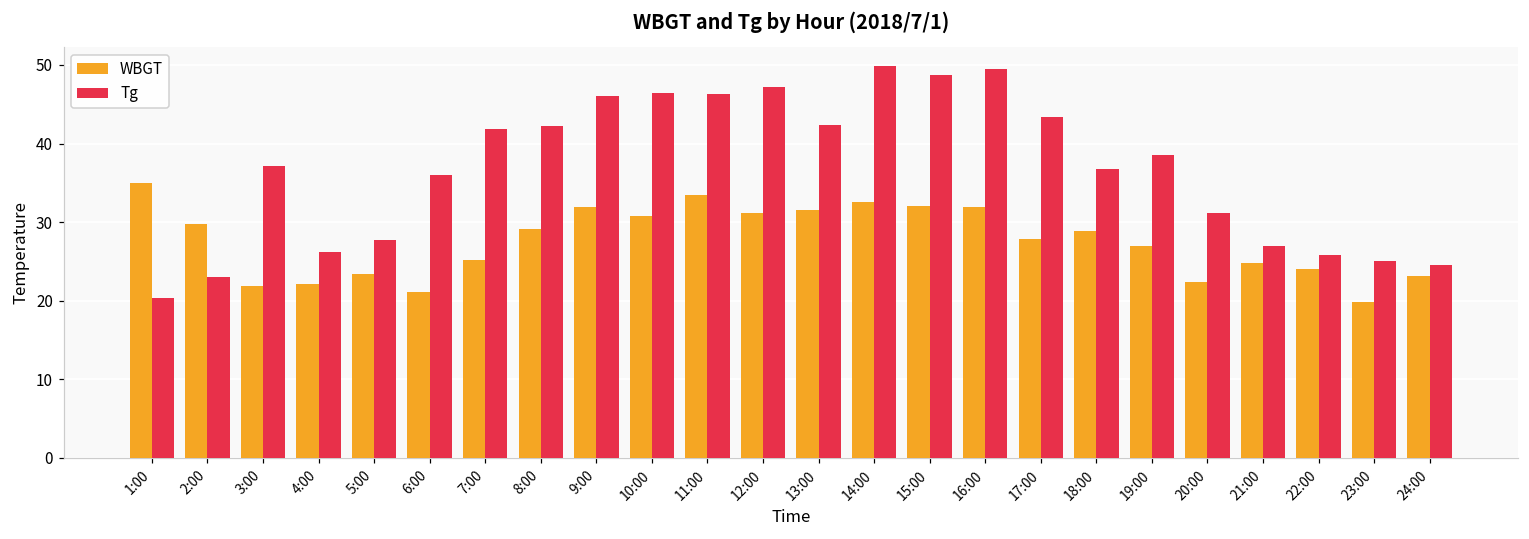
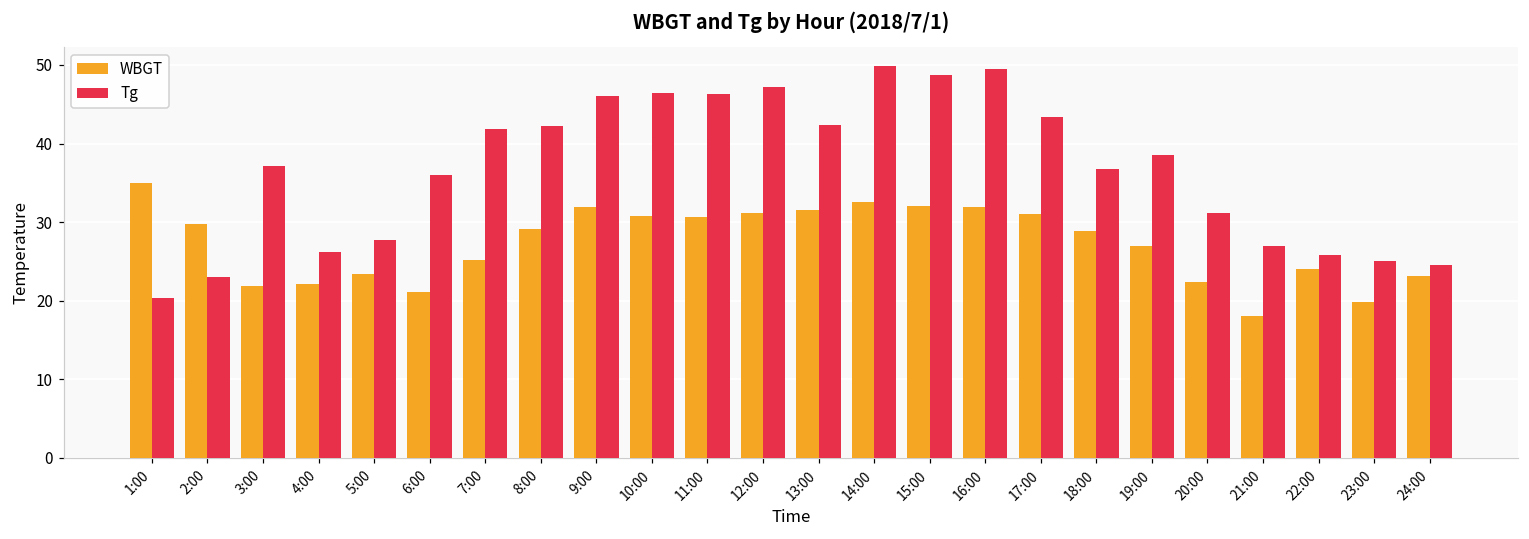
WBGT, 11:00: 34 -> 31
WBGT, 17:00: 28 -> 31
WBGT, 21:00: 25 -> 18
